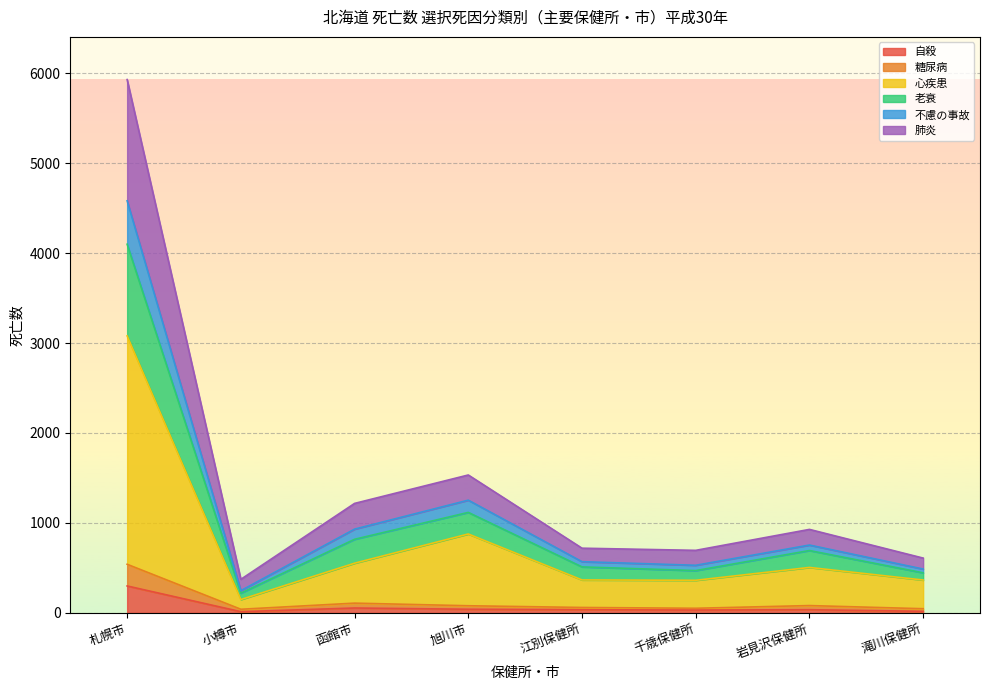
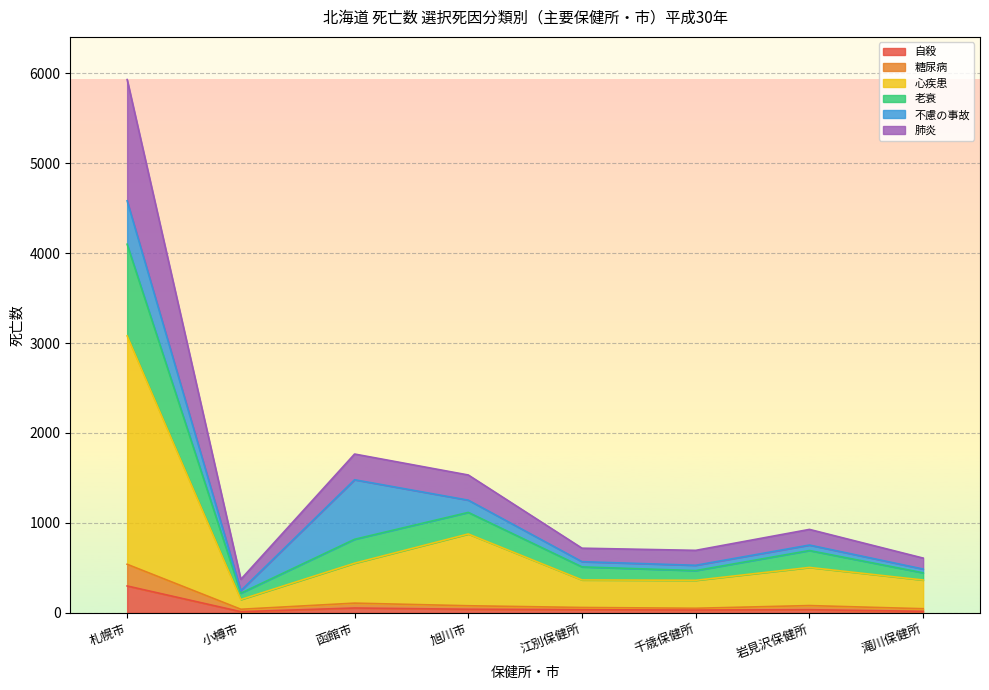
不慮の事故, 函館市: 100 -> 700
